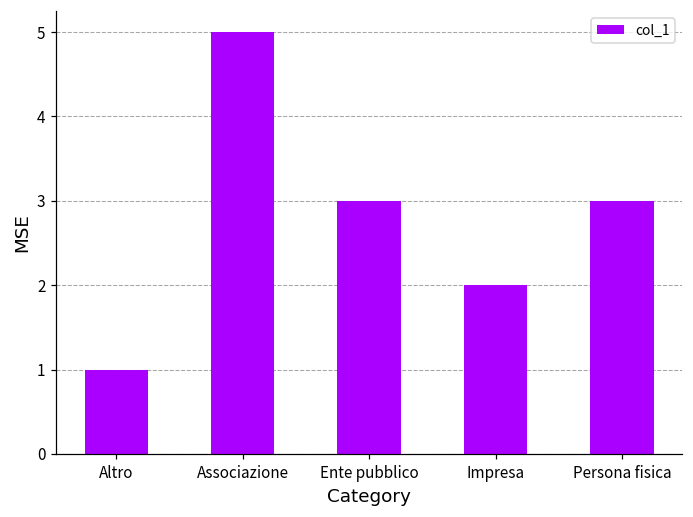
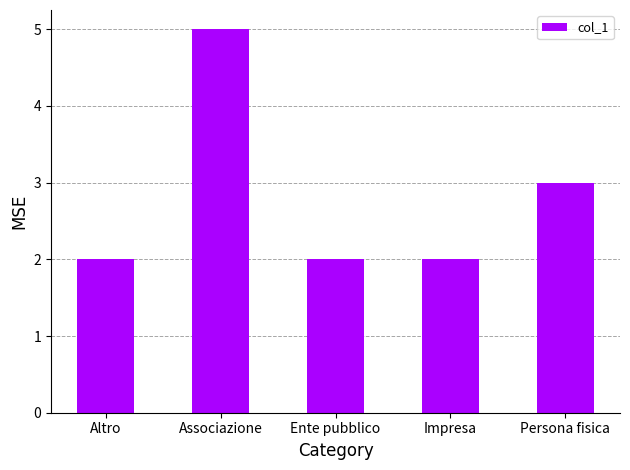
Altro: 1 -> 2
Ente pubblico: 3 -> 2
